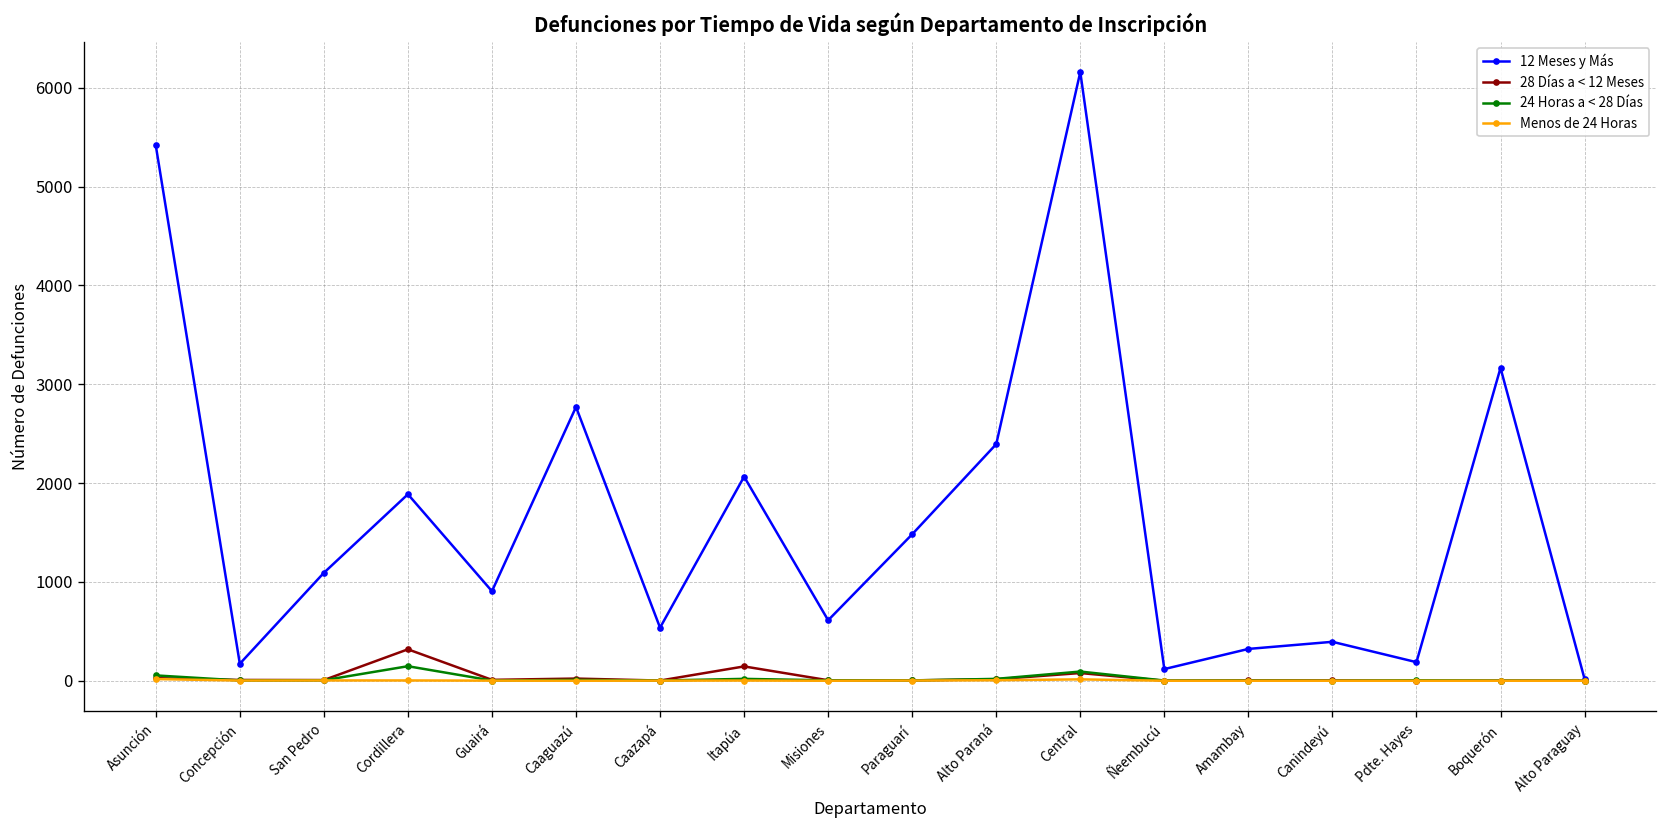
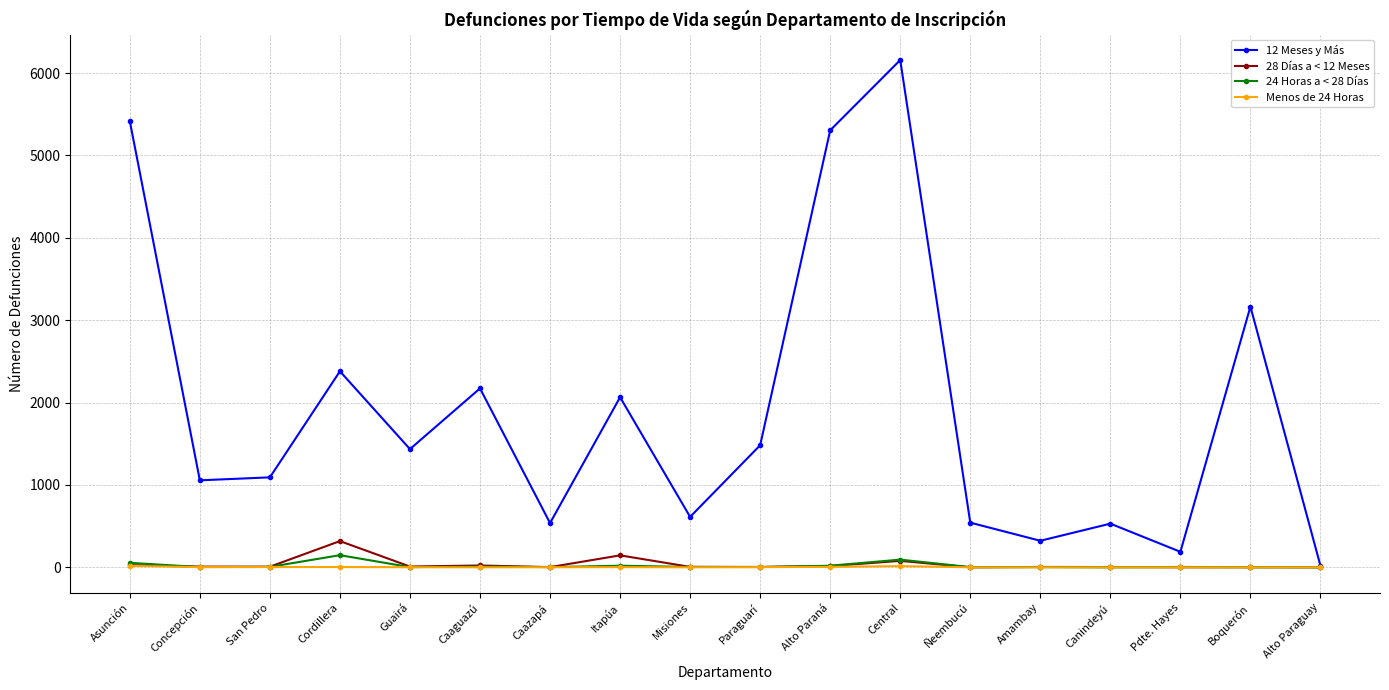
12 Meses y Más, Concepción: 200 -> 1100
12 Meses y Más, Cordillera: 1900 -> 2400
12 Meses y Más, Guairá: 900 -> 1400
12 Meses y Más, Caaguazú: 2800 -> 2200
12 Meses y Más, Alto Paraná: 2400 -> 5300
12 Meses y Más, Ñeembucú: 100 -> 500
12 Meses y Más, Canindeyú: 400 -> 500
